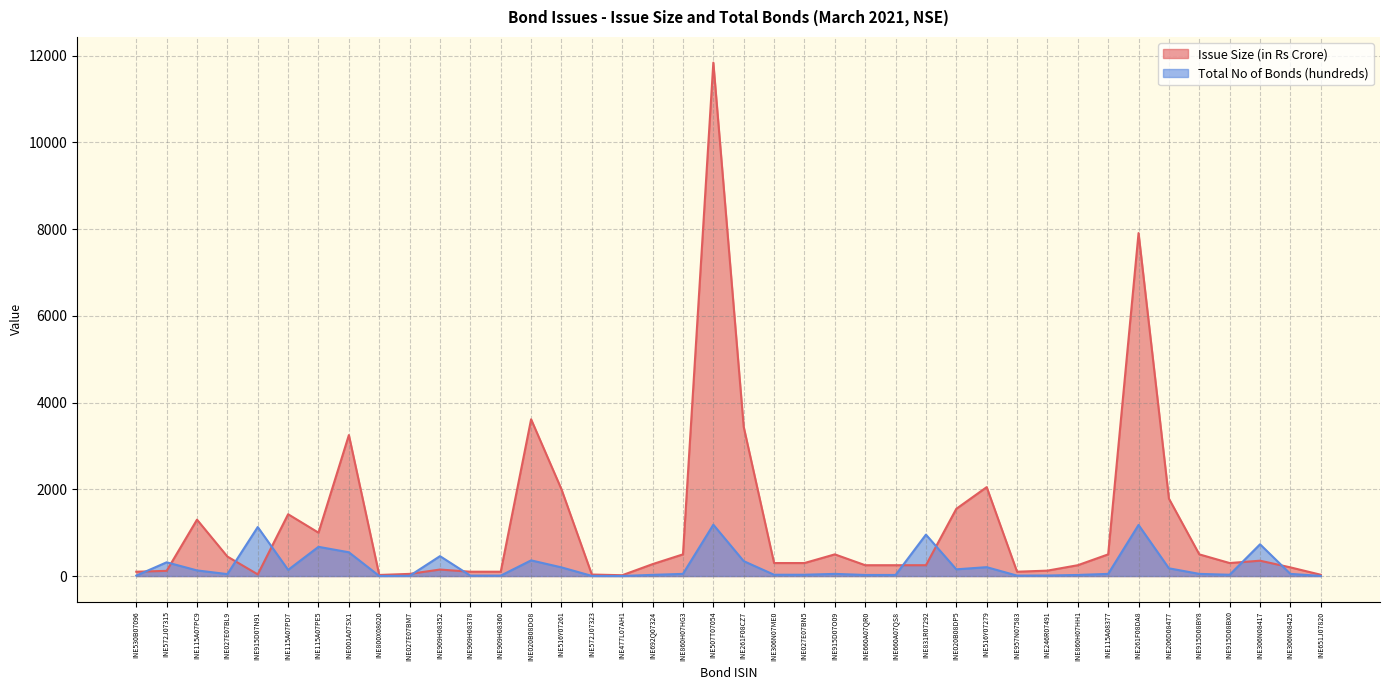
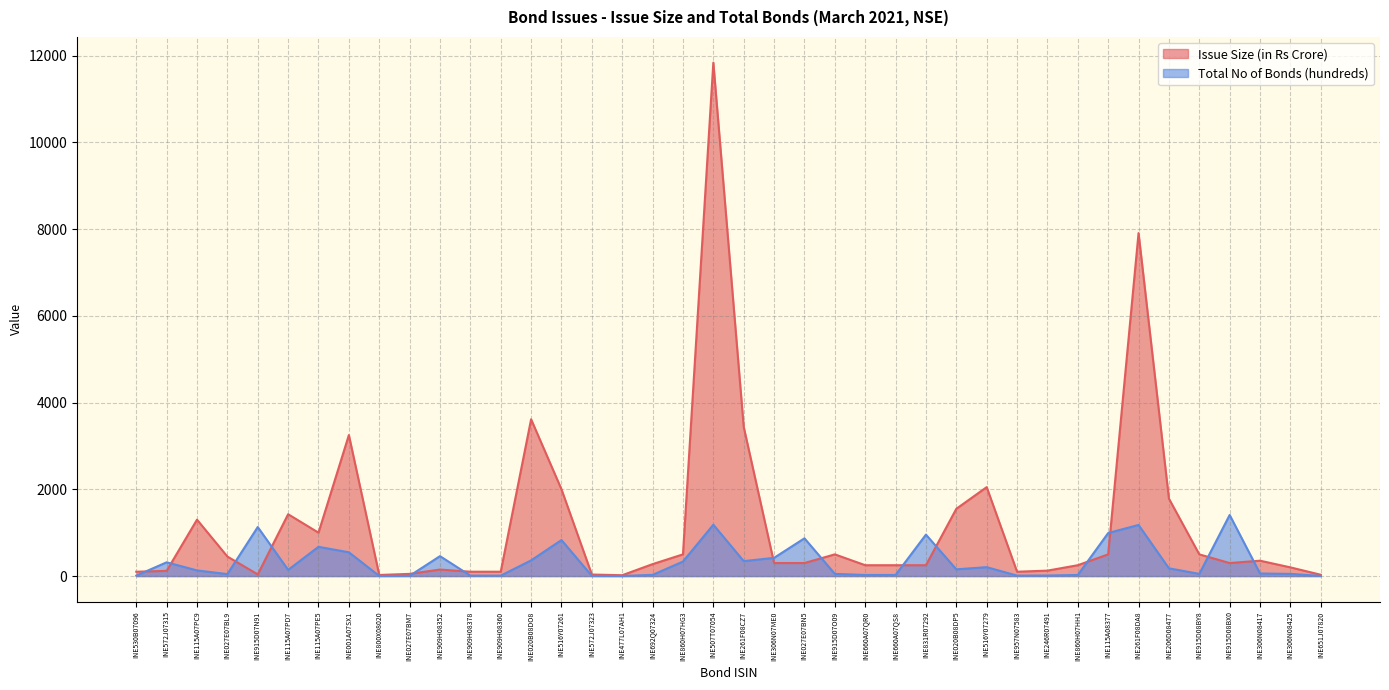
Total No of Bonds (hundreds), INE516Y07261: 200 -> 800
Total No of Bonds (hundreds), INE860H07HG3: 100 -> 300
Total No of Bonds (hundreds), INE306N07ME0: 0 -> 400
Total No of Bonds (hundreds), INE027E07BN5: 0 -> 900
Total No of Bonds (hundreds), INE115A08377: 100 -> 1000
Total No of Bonds (hundreds), INE915D08BX0: 0 -> 1400
Total No of Bonds (hundreds), INE306N08417: 700 -> 100
